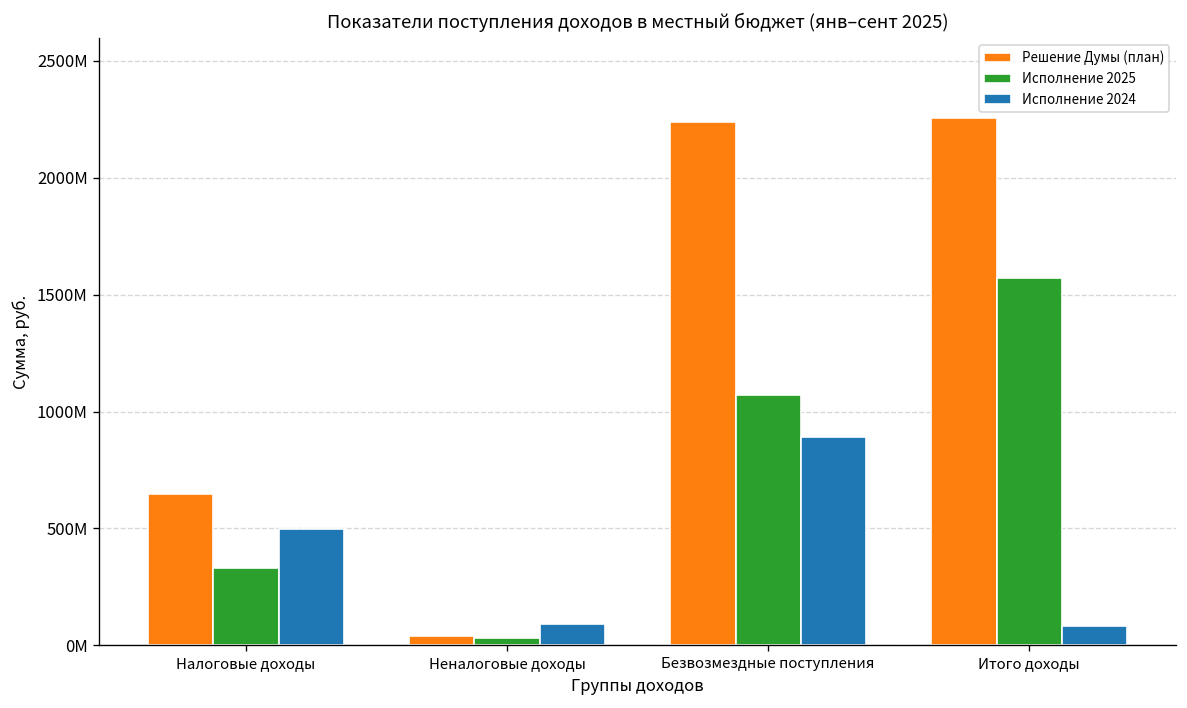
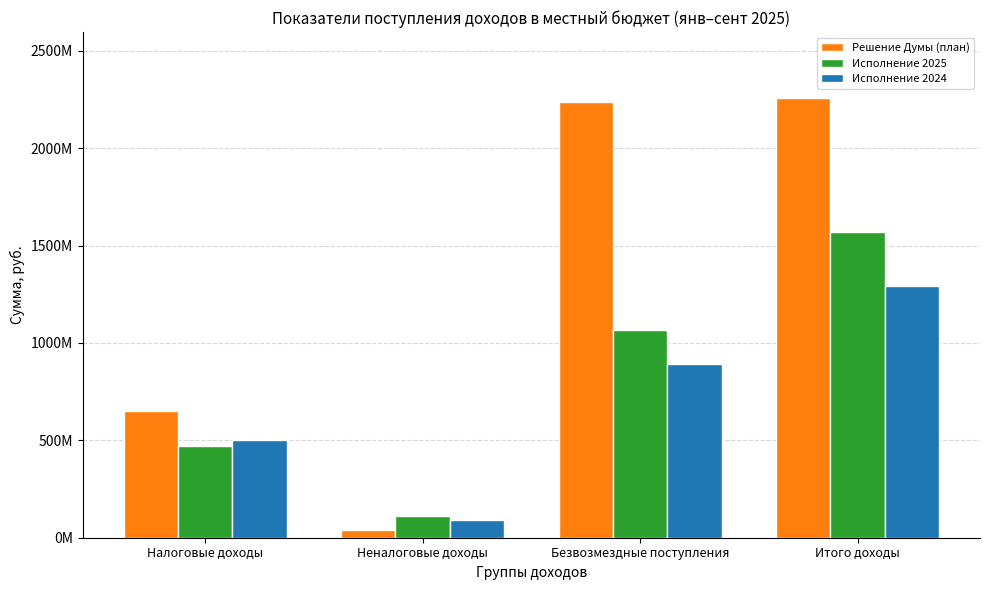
Исполнение 2025, Налоговые доходы: 330000000 -> 470000000
Исполнение 2025, Неналоговые доходы: 30000000 -> 110000000
Исполнение 2024, Итого доходы: 80000000 -> 1290000000
